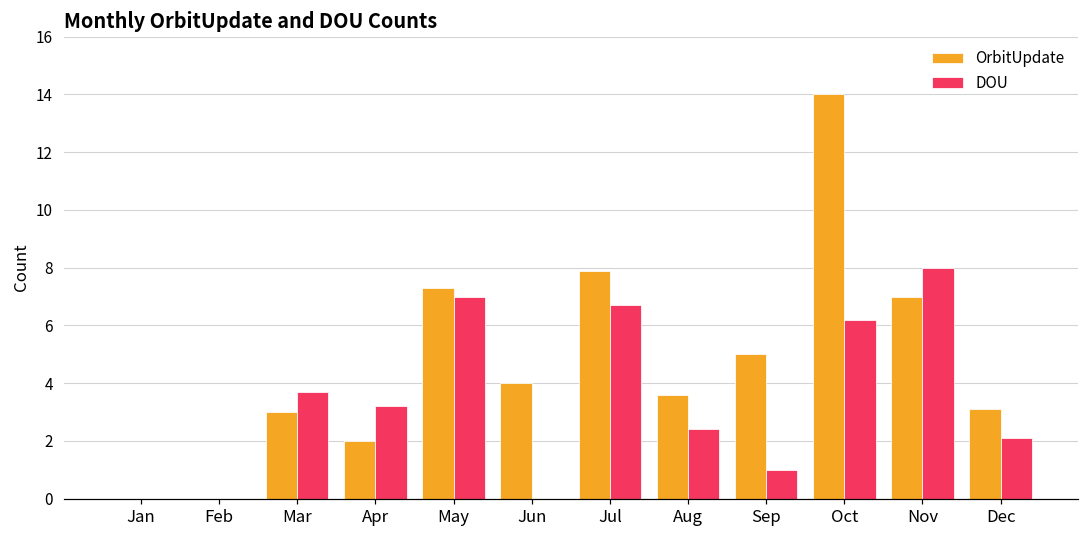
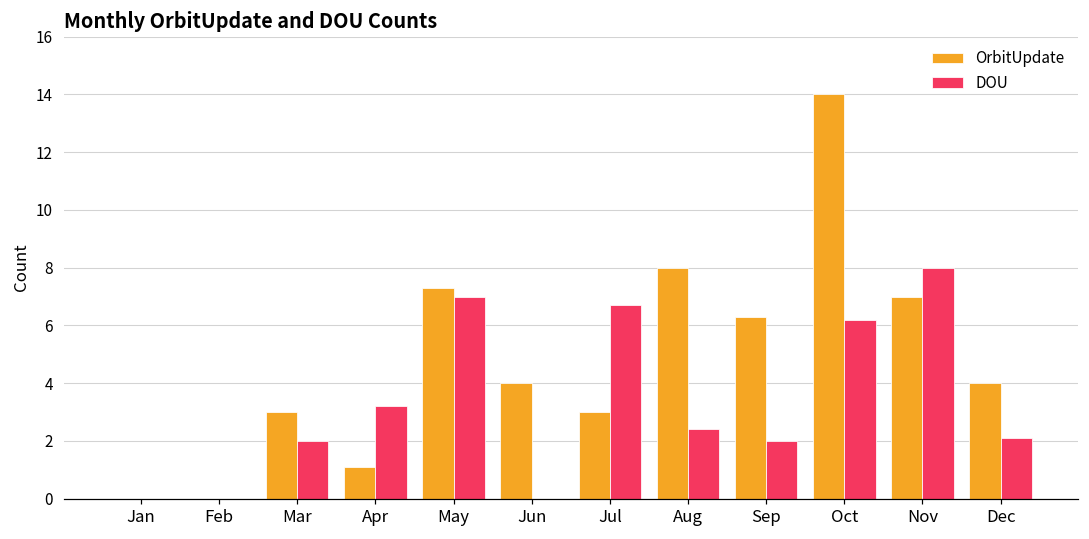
DOU, Mar: 3.7 -> 2.0
OrbitUpdate, Apr: 2.0 -> 1.1
OrbitUpdate, Jul: 7.9 -> 3.0
OrbitUpdate, Aug: 3.6 -> 8.0
OrbitUpdate, Sep: 5.0 -> 6.3
DOU, Sep: 1 -> 2
OrbitUpdate, Dec: 3.1 -> 4.0
